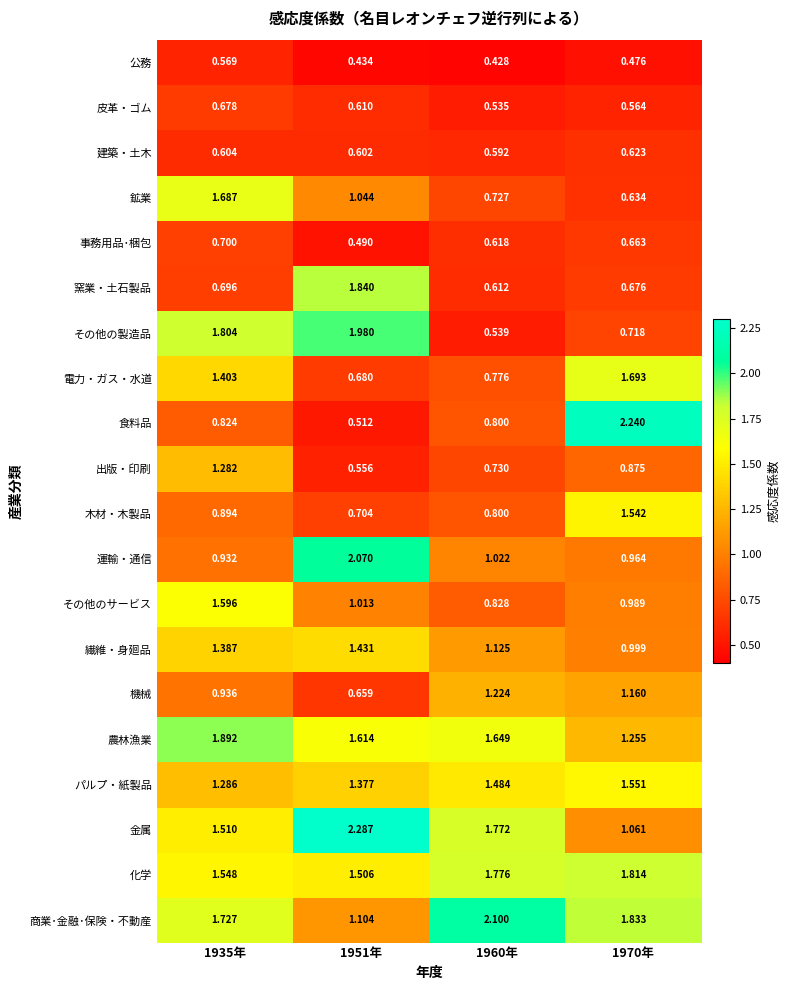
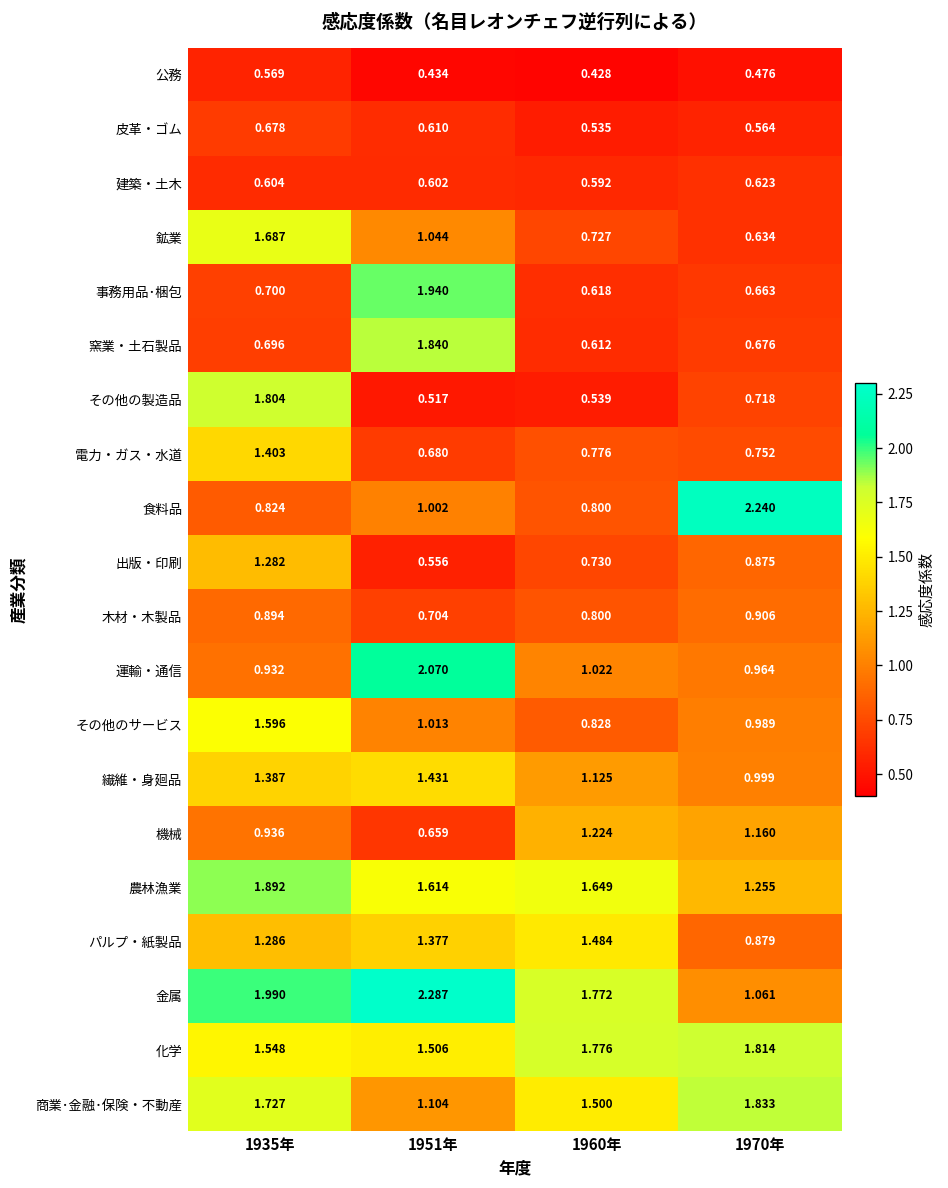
事務用品･梱包, 1951年: 0.490 -> 1.940
その他の製造品, 1951年: 1.980 -> 0.517
電力・ガス・水道, 1970年: 1.693 -> 0.752
食料品, 1951年: 0.512 -> 1.002
木材・木製品, 1970年: 1.542 -> 0.906
パルプ・紙製品, 1970年: 1.551 -> 0.879
金属, 1935年: 1.510 -> 1.990
商業･金融･保険・不動産, 1960年: 2.100 -> 1.500
